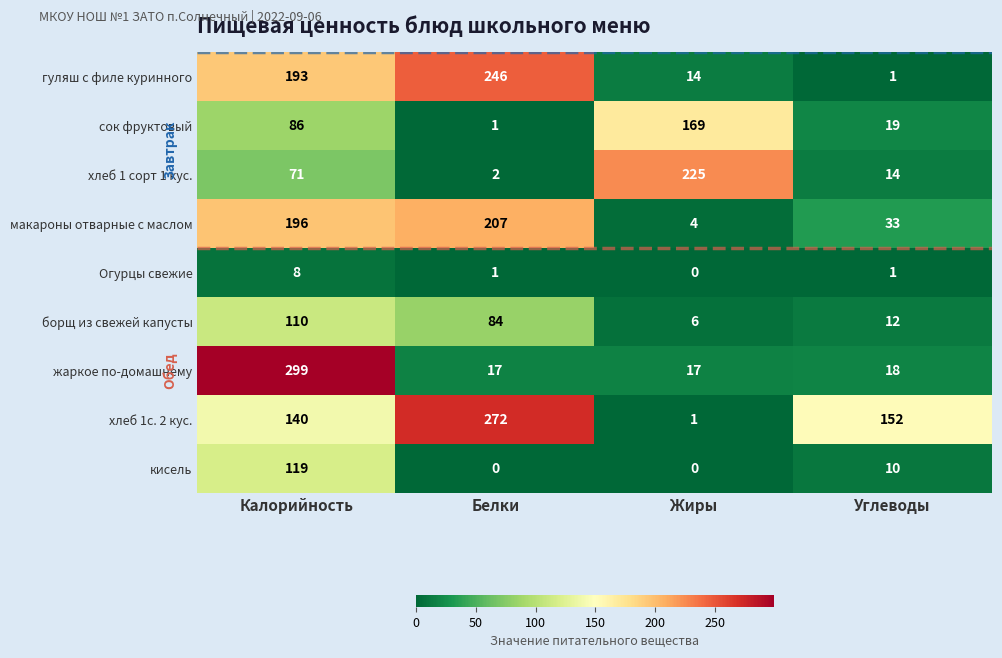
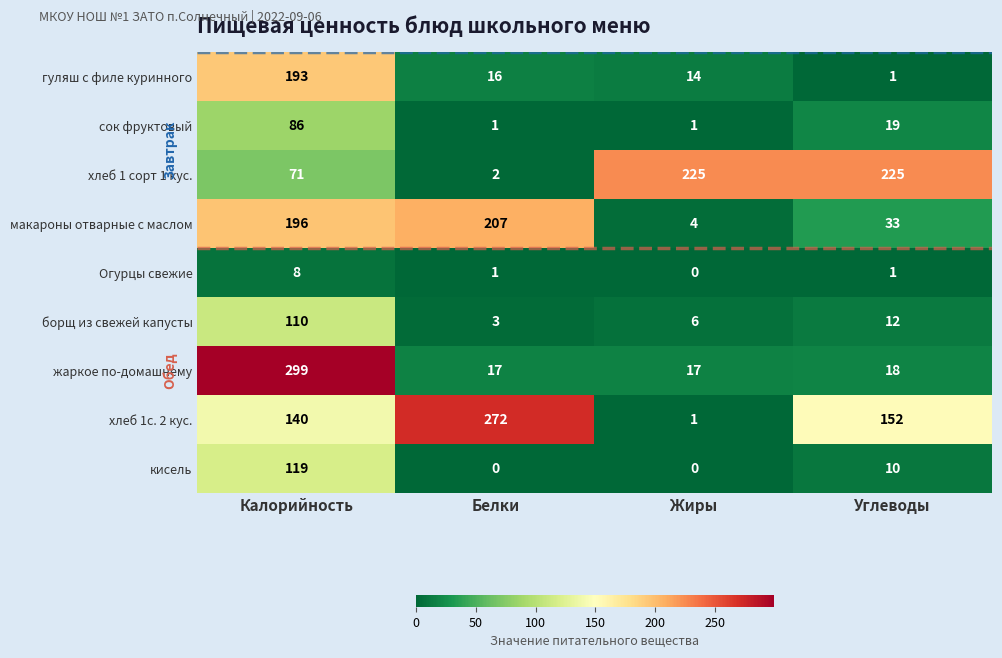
гуляш с филе куринного, Белки: 246 -> 16
сок фруктовый, Жиры: 169 -> 1
хлеб 1 сорт 1 кус., Углеводы: 14 -> 225
борщ из свежей капусты, Белки: 84 -> 3
